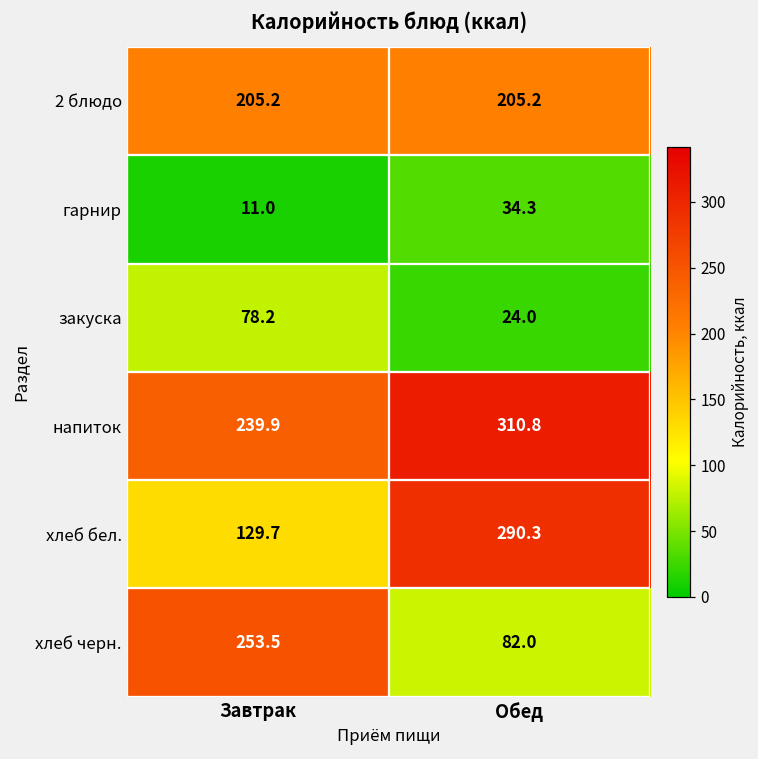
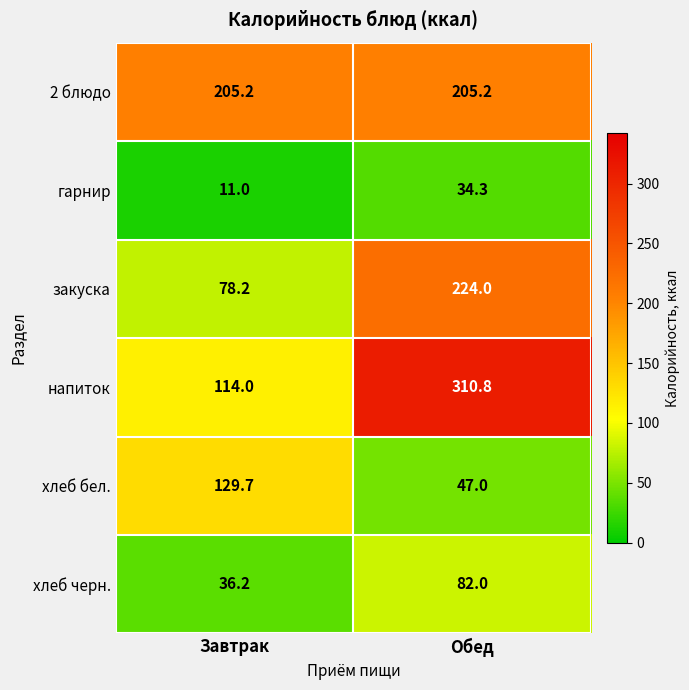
закуска, Обед: 24.0 -> 224.0
напиток, Завтрак: 239.9 -> 114.0
хлеб бел., Обед: 290.3 -> 47.0
хлеб черн., Завтрак: 253.5 -> 36.2
